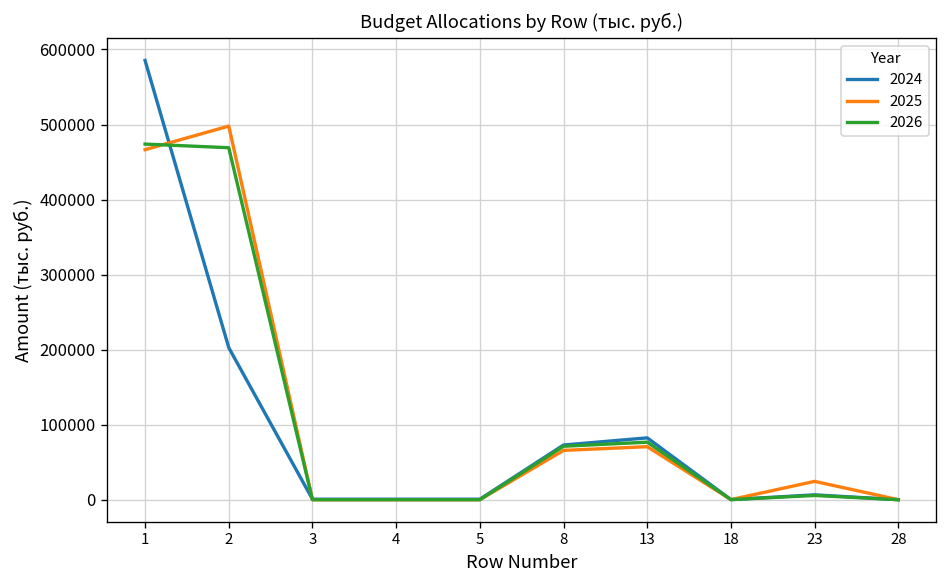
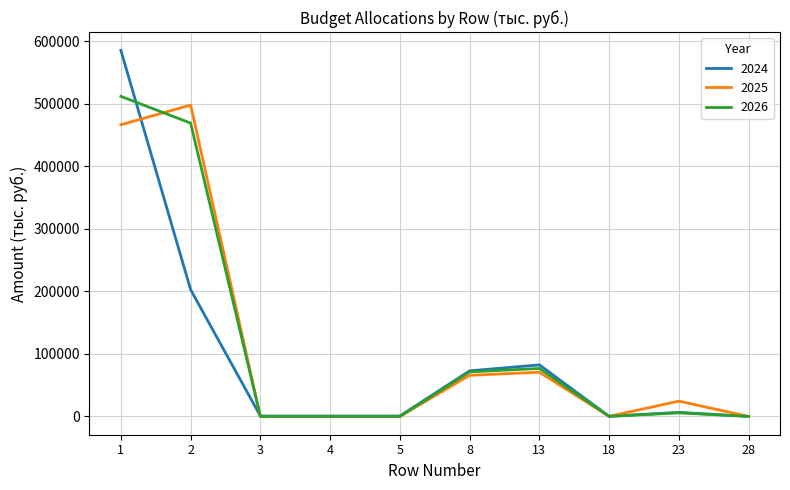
2026, 1: 470000 -> 510000
